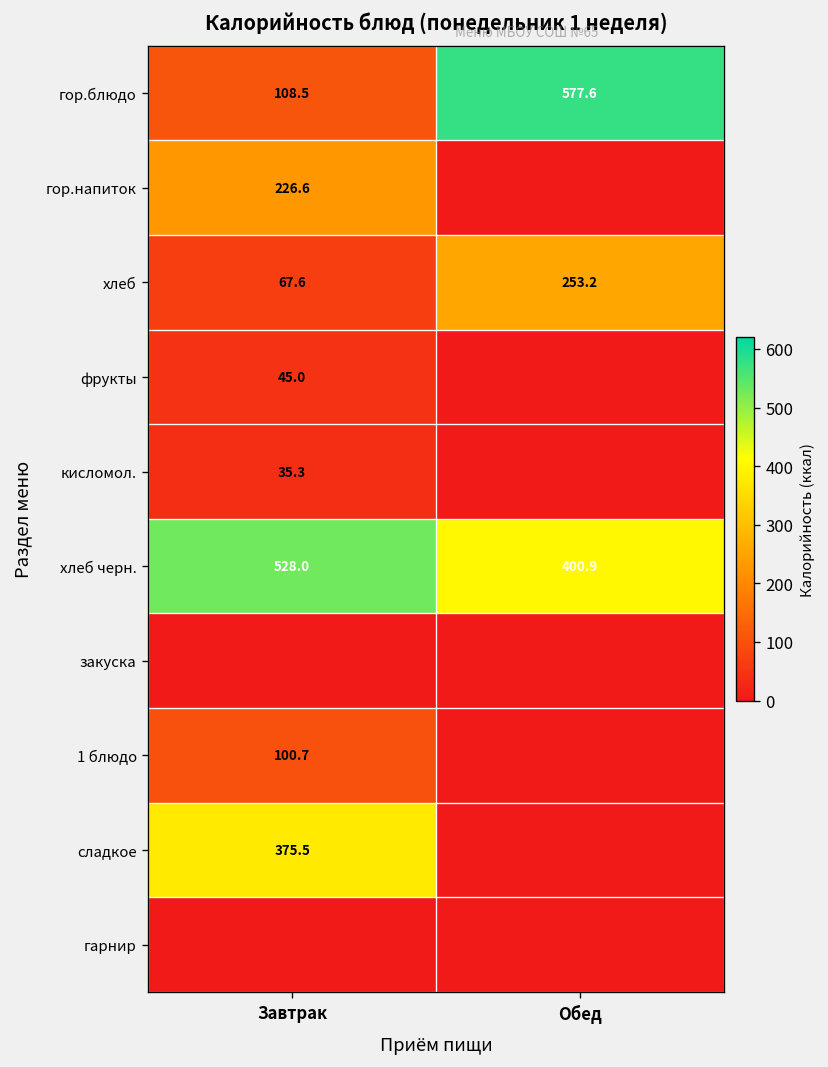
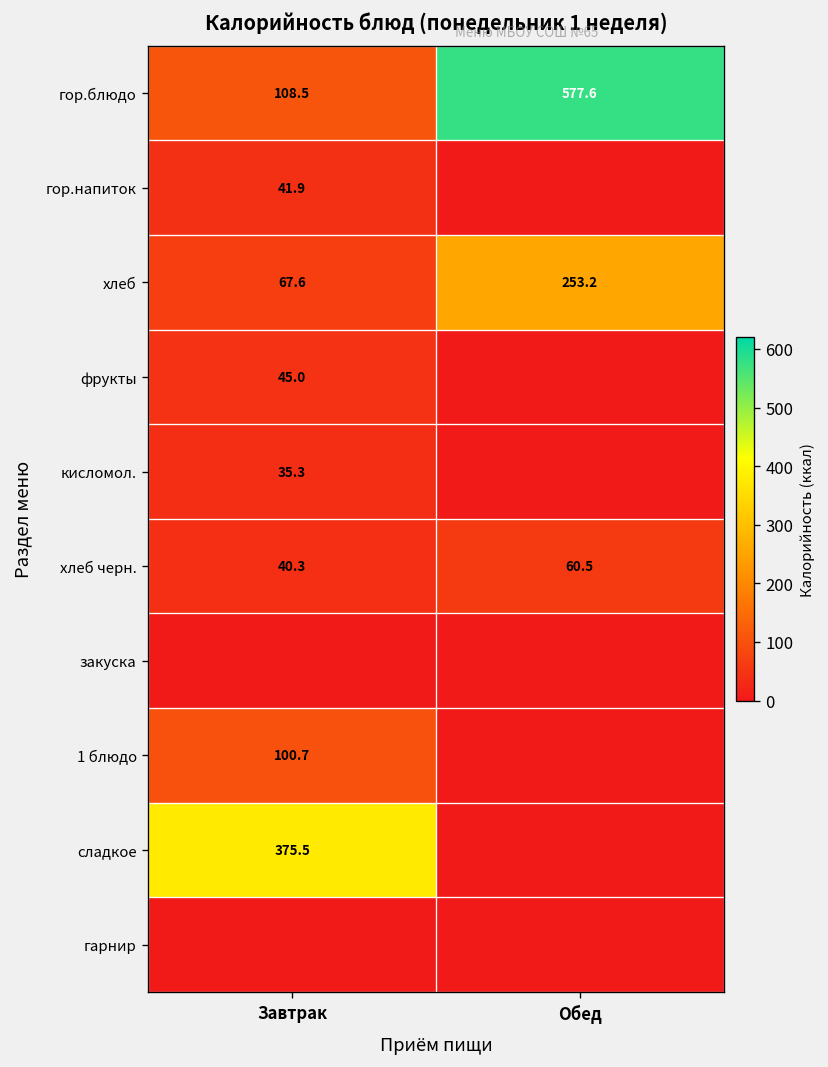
гор.напиток, Завтрак: 226.6 -> 41.9
хлеб черн., Завтрак: 528.0 -> 40.3
хлеб черн., Обед: 400.9 -> 60.5
